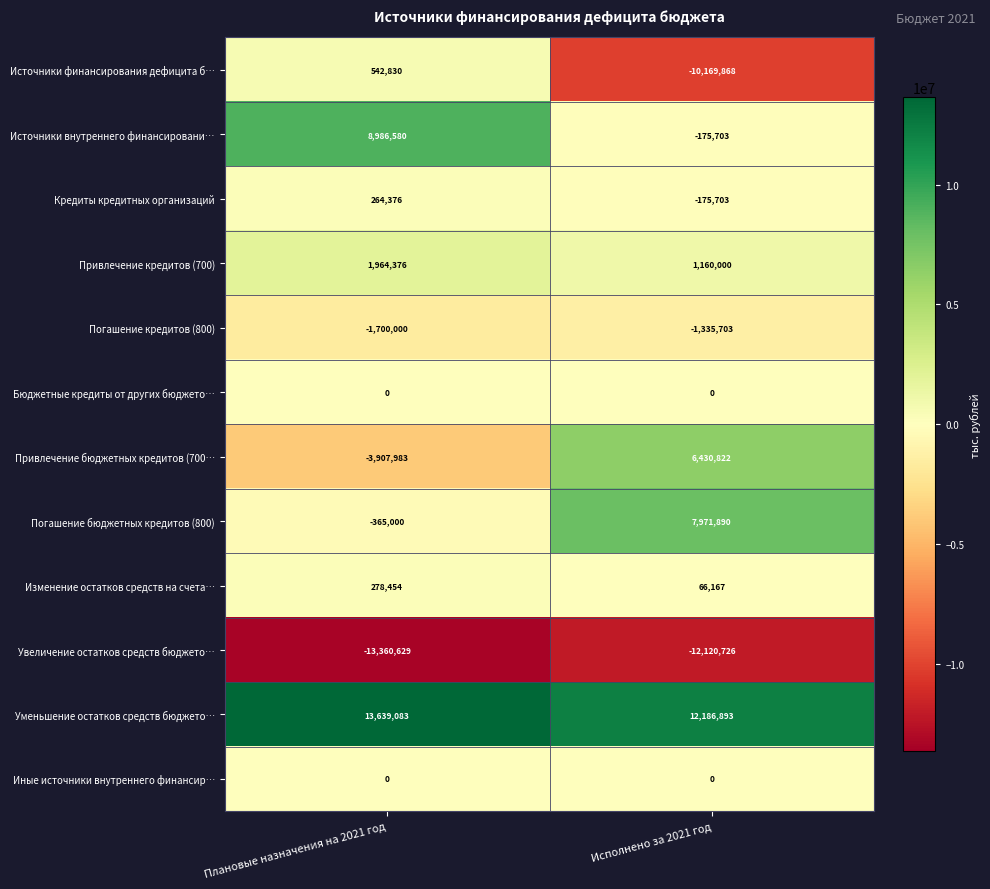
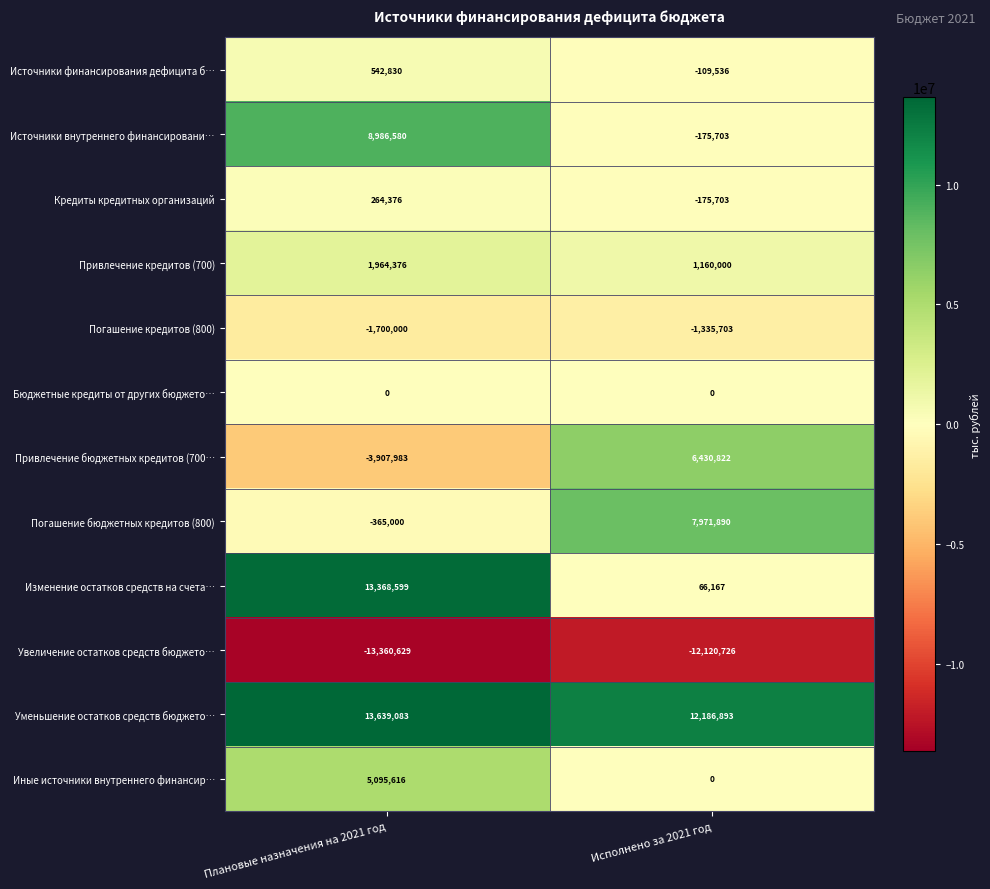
Источники финансирования дефицита б…, Исполнено за 2021 год: -10,169,868 -> -109,536
Изменение остатков средств на счета…, Плановые назначения на 2021 год: 278,454 -> 13,368,599
Иные источники внутреннего финансир…, Плановые назначения на 2021 год: 0 -> 5,095,616
